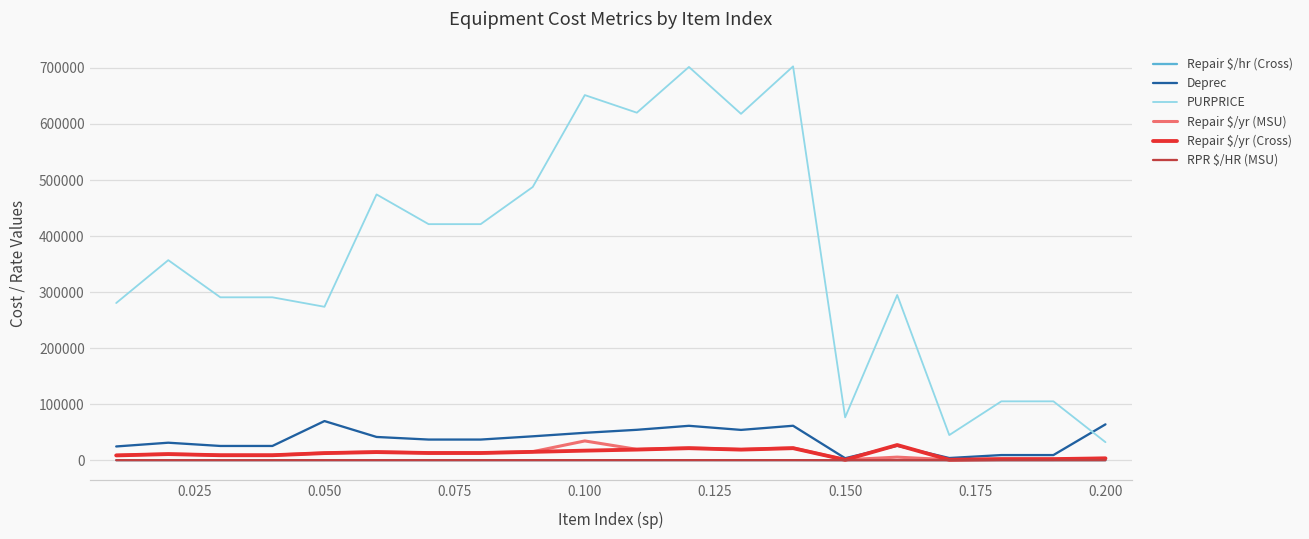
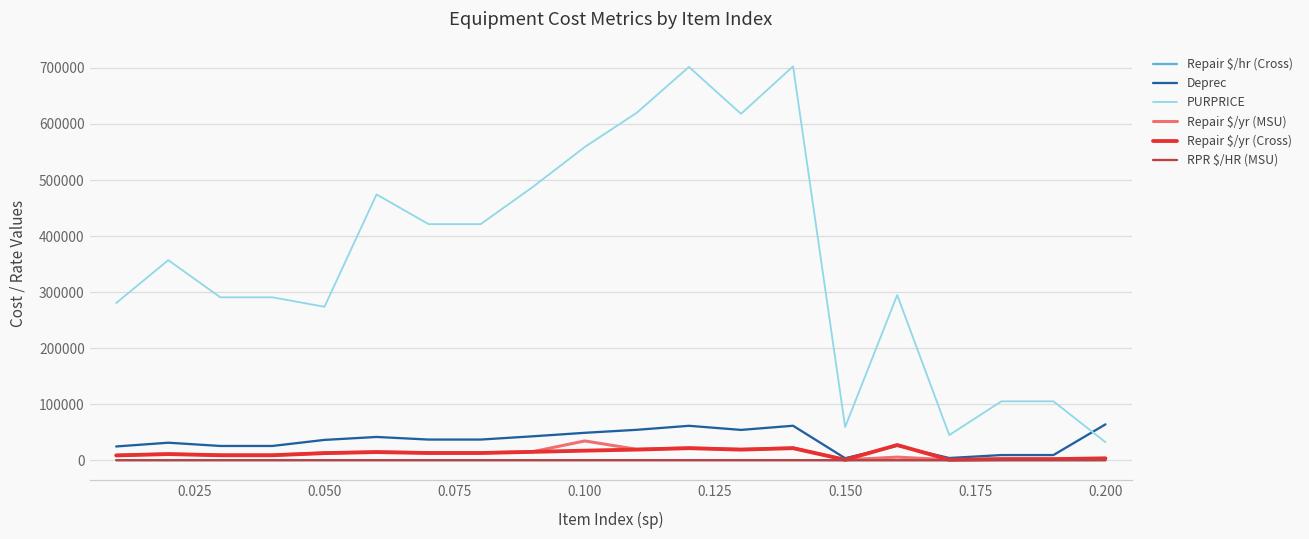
Deprec, 0.050: 70000 -> 40000
PURPRICE, 0.100: 650000 -> 560000
PURPRICE, 0.150: 80000 -> 60000
